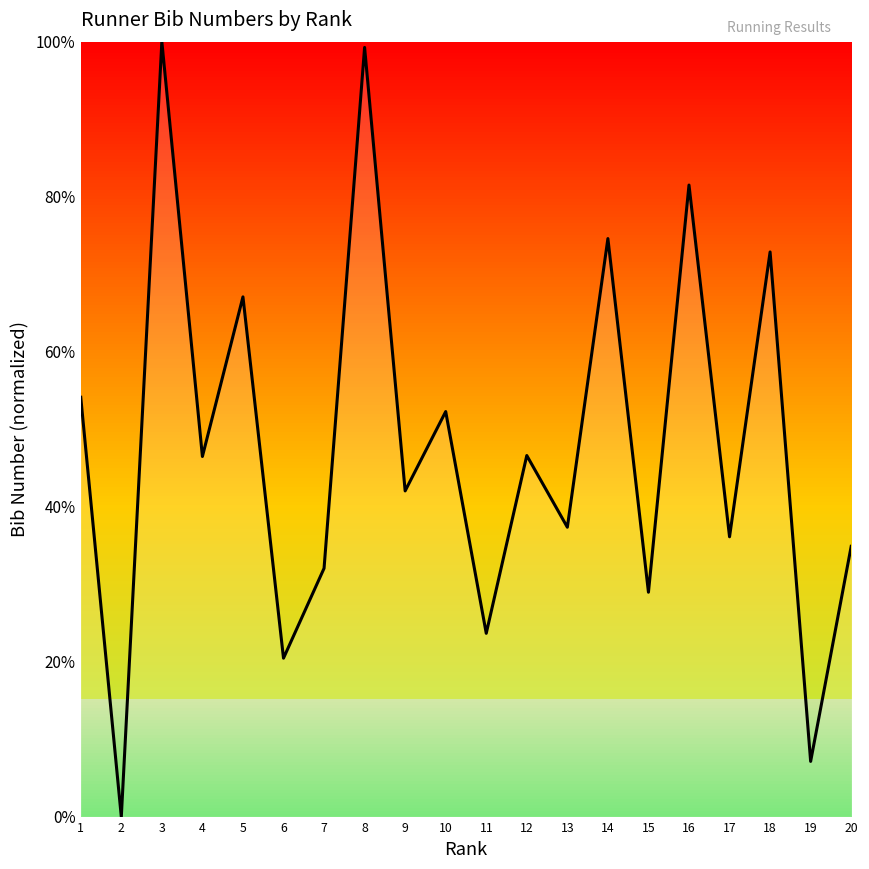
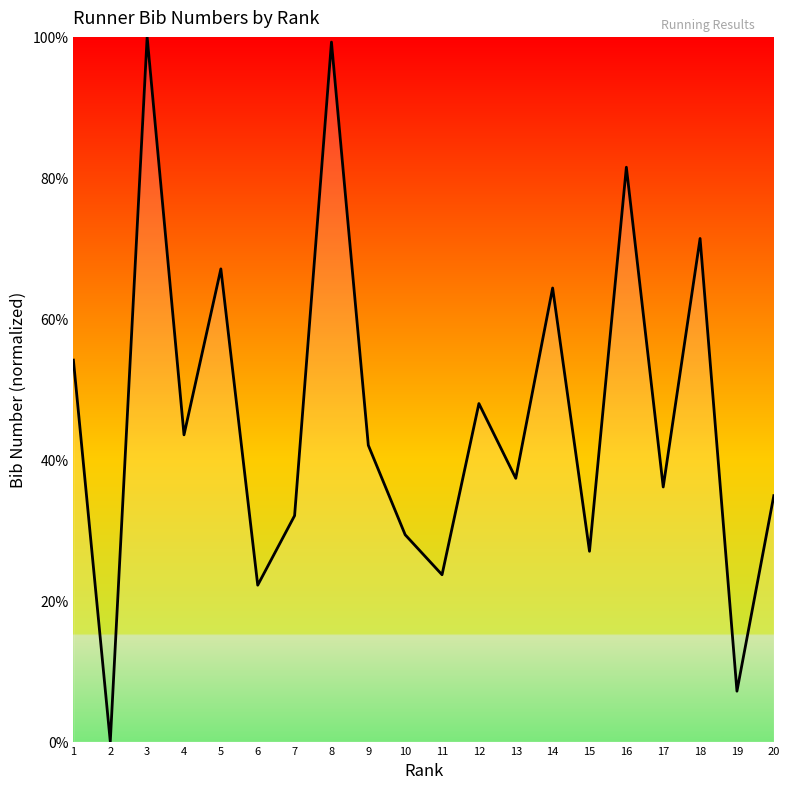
4: 46% -> 44%
6: 20% -> 22%
10: 52% -> 29%
12: 47% -> 48%
14: 75% -> 64%
15: 29% -> 27%
18: 73% -> 71%
